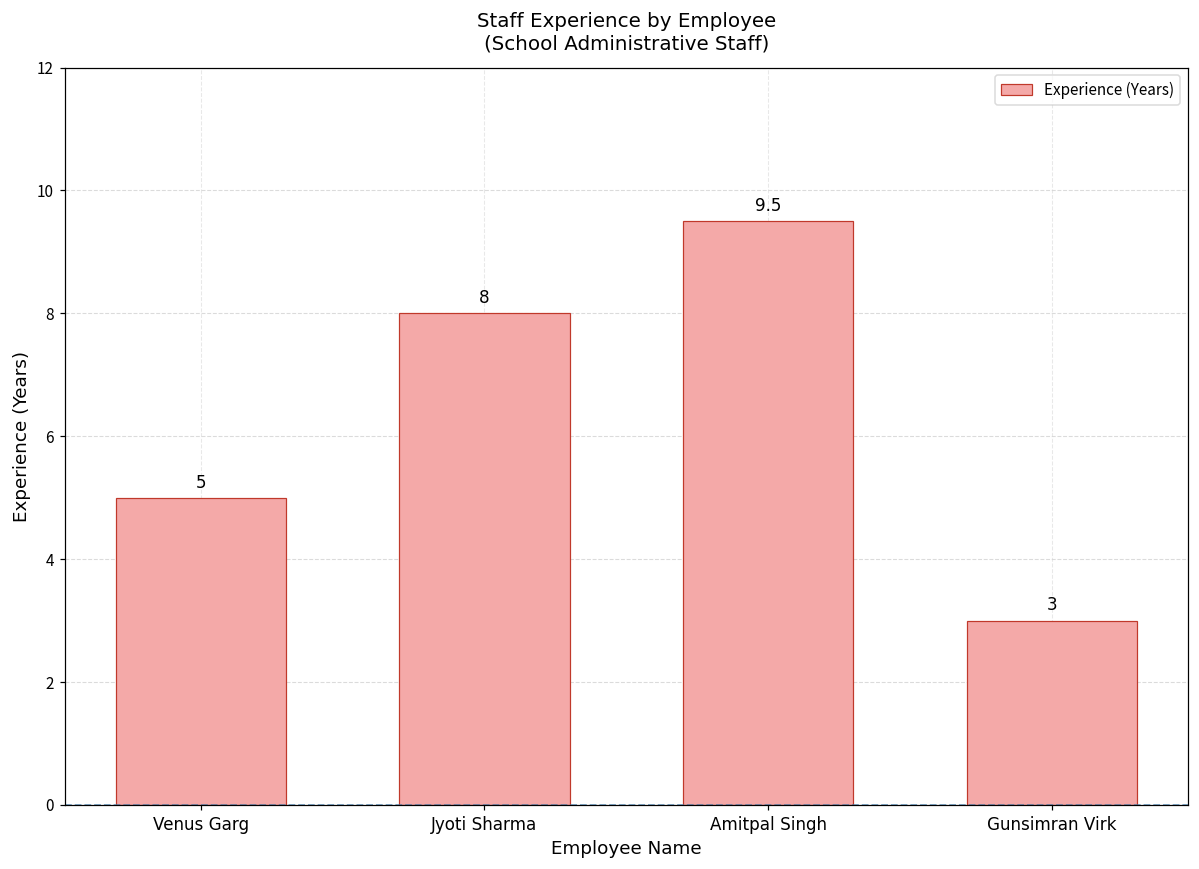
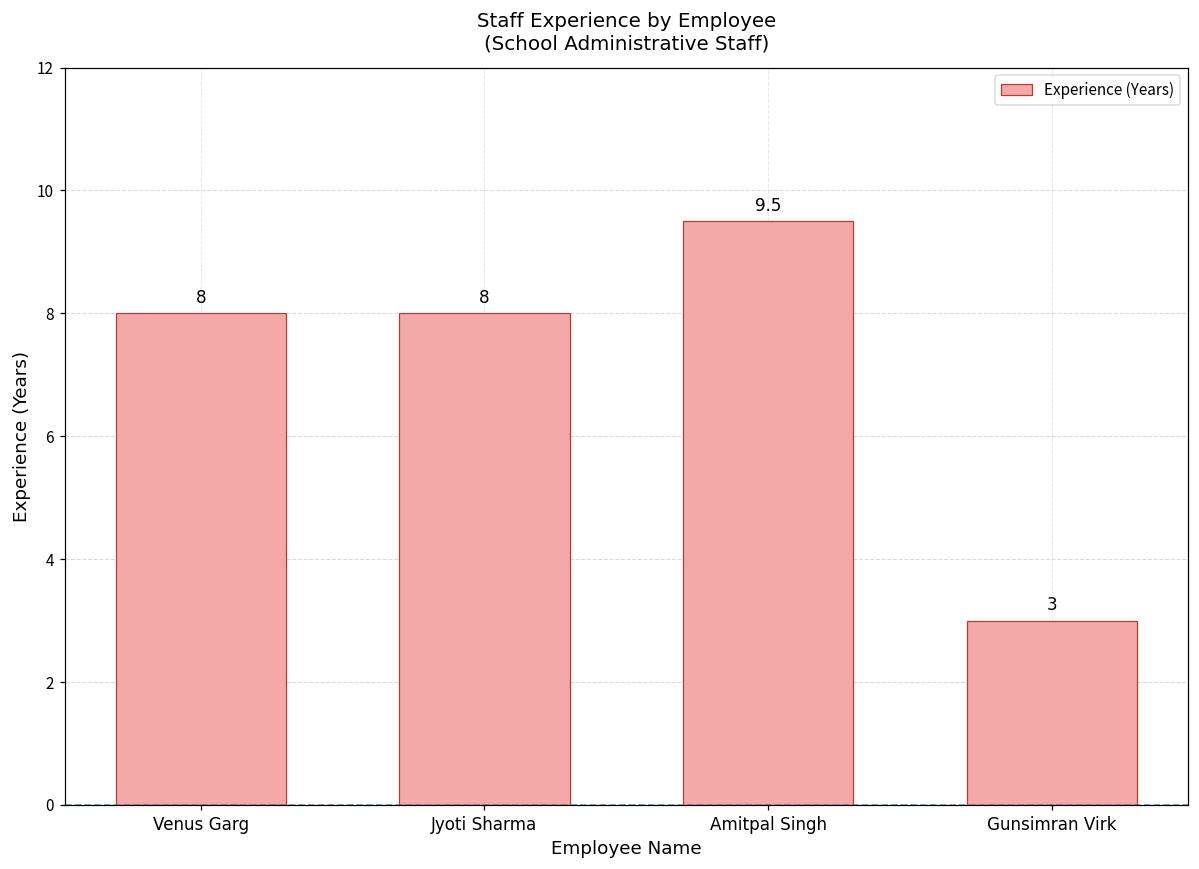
Venus Garg: 5 -> 8
